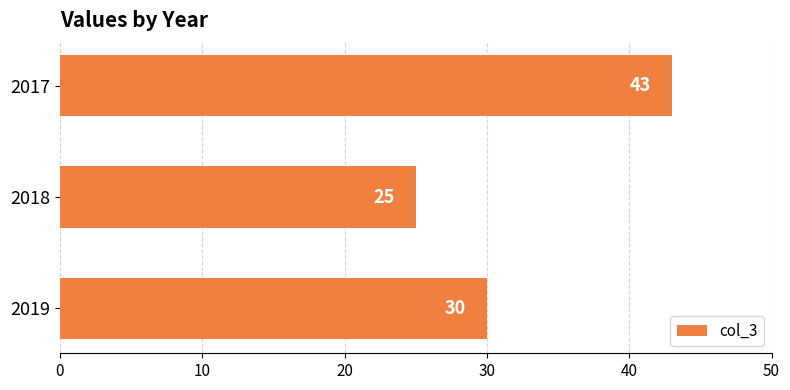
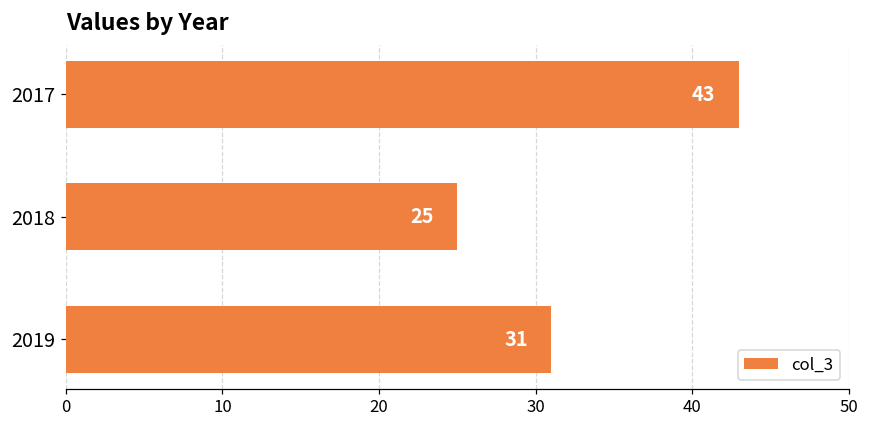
2019: 30 -> 31
